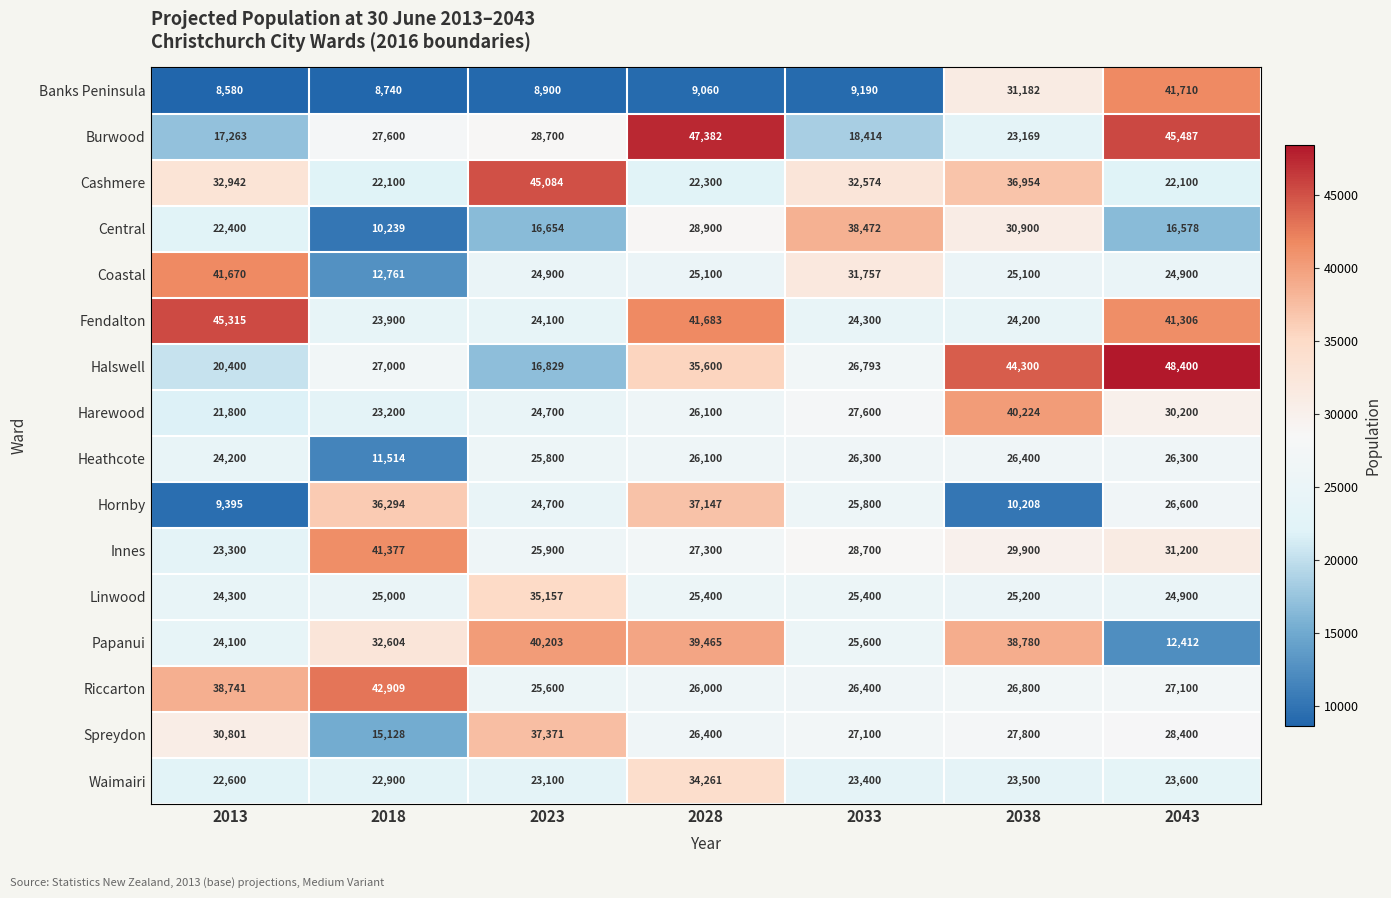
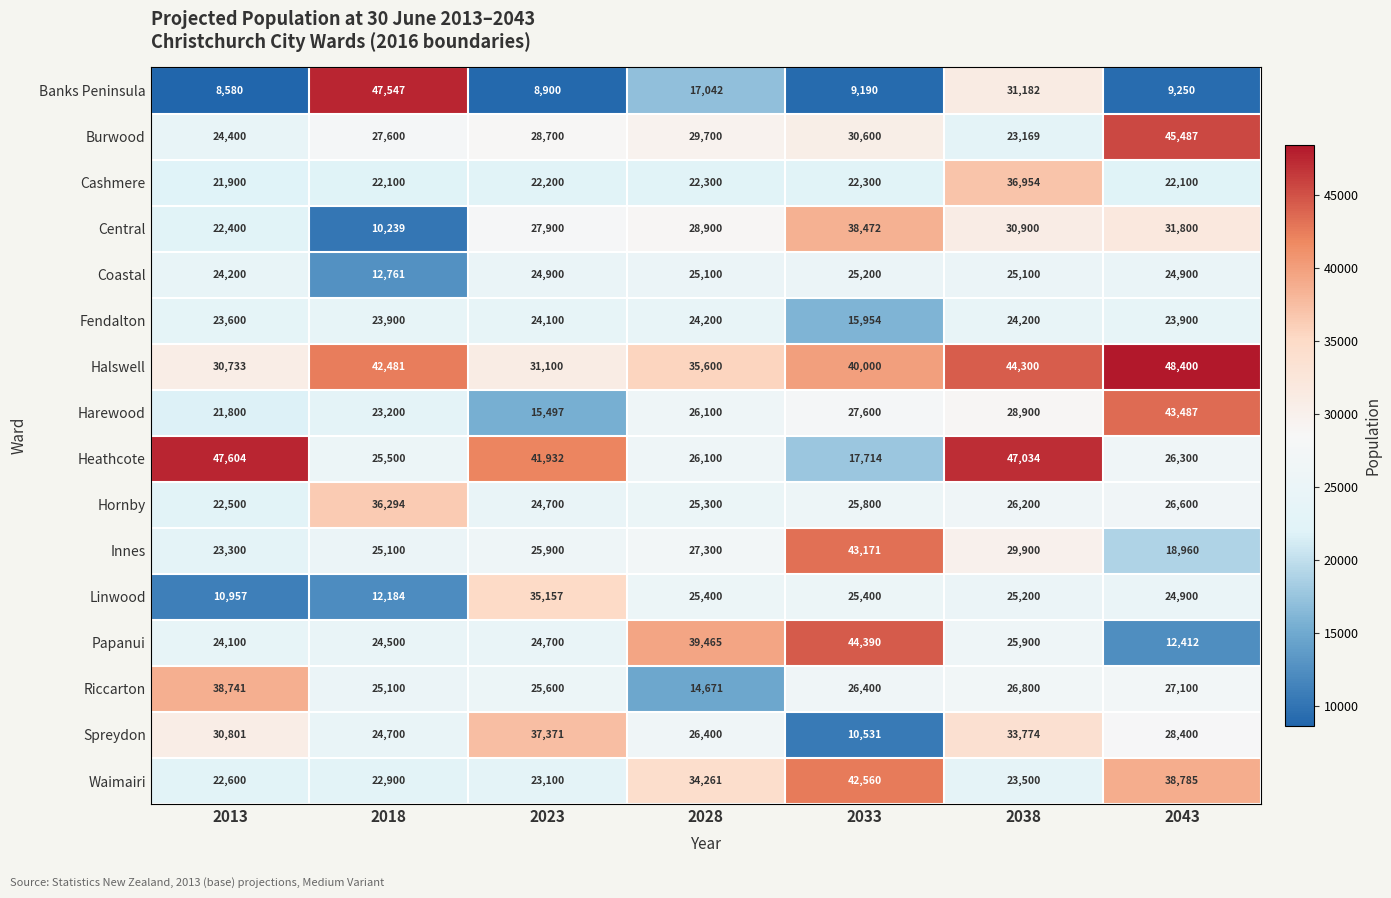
Banks Peninsula, 2018: 8,740 -> 47,547
Banks Peninsula, 2028: 9,060 -> 17,042
Banks Peninsula, 2043: 41,710 -> 9,250
Burwood, 2013: 17,263 -> 24,400
Burwood, 2028: 47,382 -> 29,700
Burwood, 2033: 18,414 -> 30,600
Cashmere, 2013: 32,942 -> 21,900
Cashmere, 2023: 45,084 -> 22,200
Cashmere, 2033: 32,574 -> 22,300
Central, 2023: 16,654 -> 27,900
Central, 2043: 16,578 -> 31,800
Coastal, 2013: 41,670 -> 24,200
Coastal, 2033: 31,757 -> 25,200
Fendalton, 2013: 45,315 -> 23,600
Fendalton, 2028: 41,683 -> 24,200
Fendalton, 2033: 24,300 -> 15,954
Fendalton, 2043: 41,306 -> 23,900
Halswell, 2013: 20,400 -> 30,733
Halswell, 2018: 27,000 -> 42,481
Halswell, 2023: 16,829 -> 31,100
Halswell, 2033: 26,793 -> 40,000
Harewood, 2023: 24,700 -> 15,497
Harewood, 2038: 40,224 -> 28,900
Harewood, 2043: 30,200 -> 43,487
Heathcote, 2013: 24,200 -> 47,604
Heathcote, 2018: 11,514 -> 25,500
Heathcote, 2023: 25,800 -> 41,932
Heathcote, 2033: 26,300 -> 17,714
Heathcote, 2038: 26,400 -> 47,034
Hornby, 2013: 9,395 -> 22,500
Hornby, 2028: 37,147 -> 25,300
Hornby, 2038: 10,208 -> 26,200
Innes, 2018: 41,377 -> 25,100
Innes, 2033: 28,700 -> 43,171
Innes, 2043: 31,200 -> 18,960
Linwood, 2013: 24,300 -> 10,957
Linwood, 2018: 25,000 -> 12,184
Papanui, 2018: 32,604 -> 24,500
Papanui, 2023: 40,203 -> 24,700
Papanui, 2033: 25,600 -> 44,390
Papanui, 2038: 38,780 -> 25,900
Riccarton, 2018: 42,909 -> 25,100
Riccarton, 2028: 26,000 -> 14,671
Spreydon, 2018: 15,128 -> 24,700
Spreydon, 2033: 27,100 -> 10,531
Spreydon, 2038: 27,800 -> 33,774
Waimairi, 2033: 23,400 -> 42,560
Waimairi, 2043: 23,600 -> 38,785
